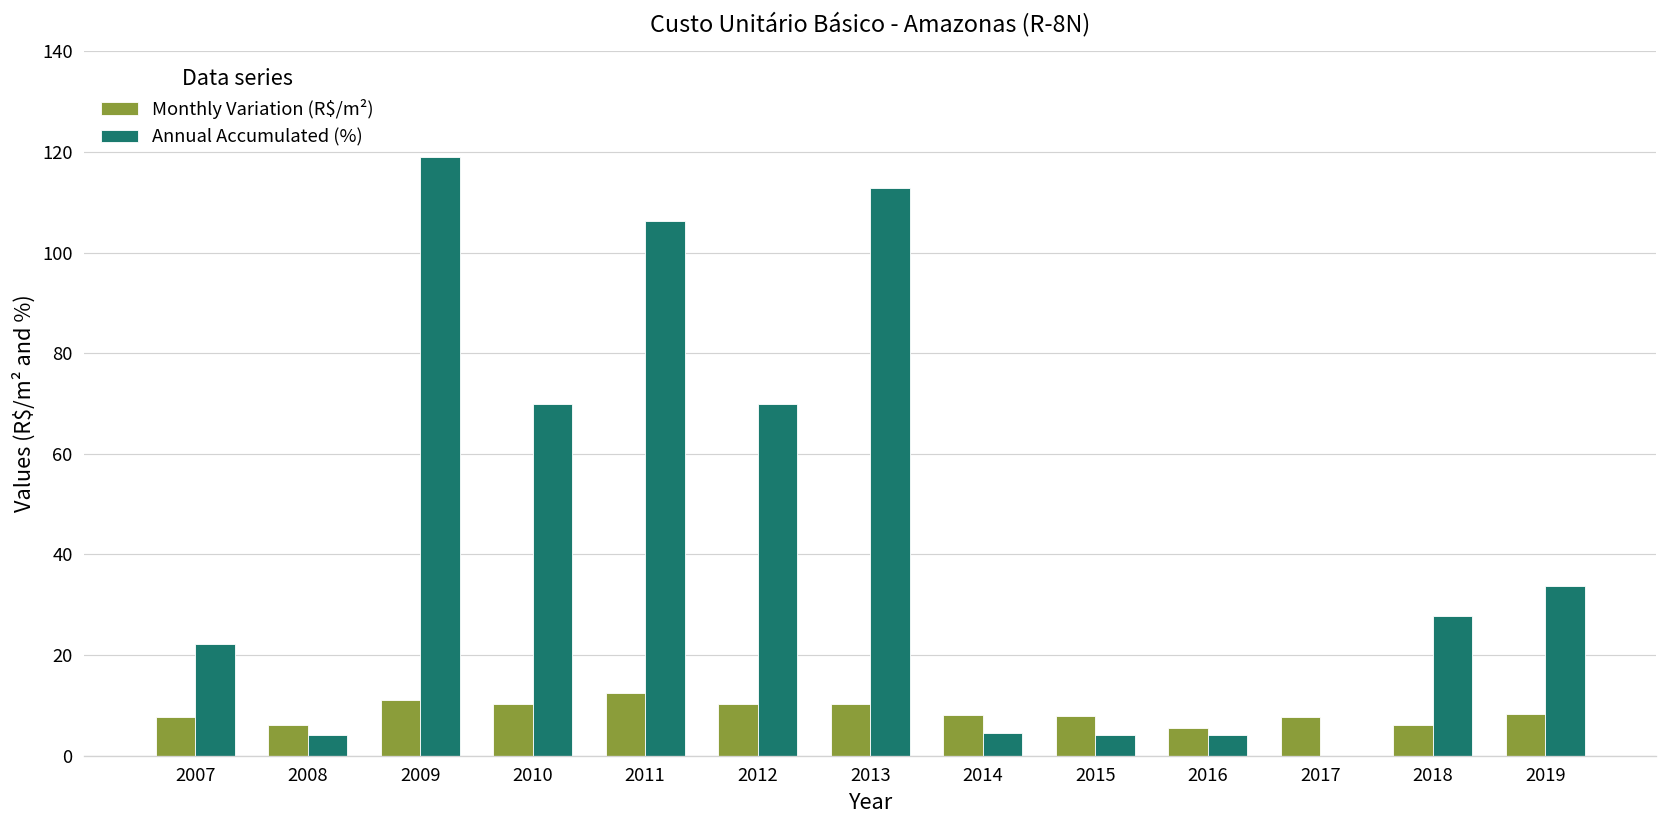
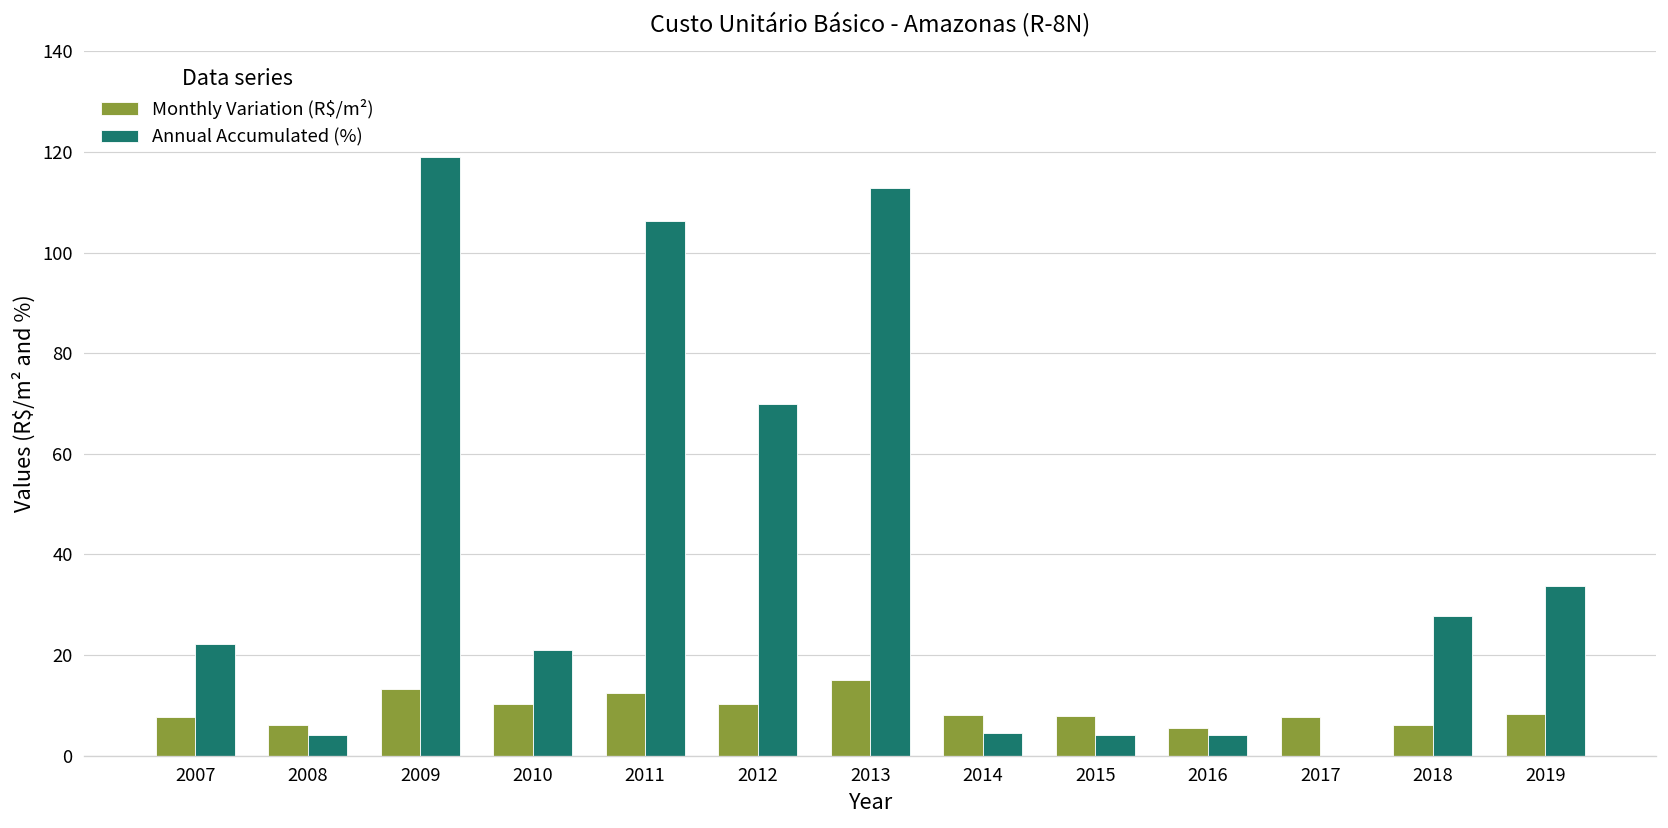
Monthly Variation (R$/m²), 2009: 11 -> 13
Annual Accumulated (%), 2010: 70 -> 21
Monthly Variation (R$/m²), 2013: 10 -> 15
